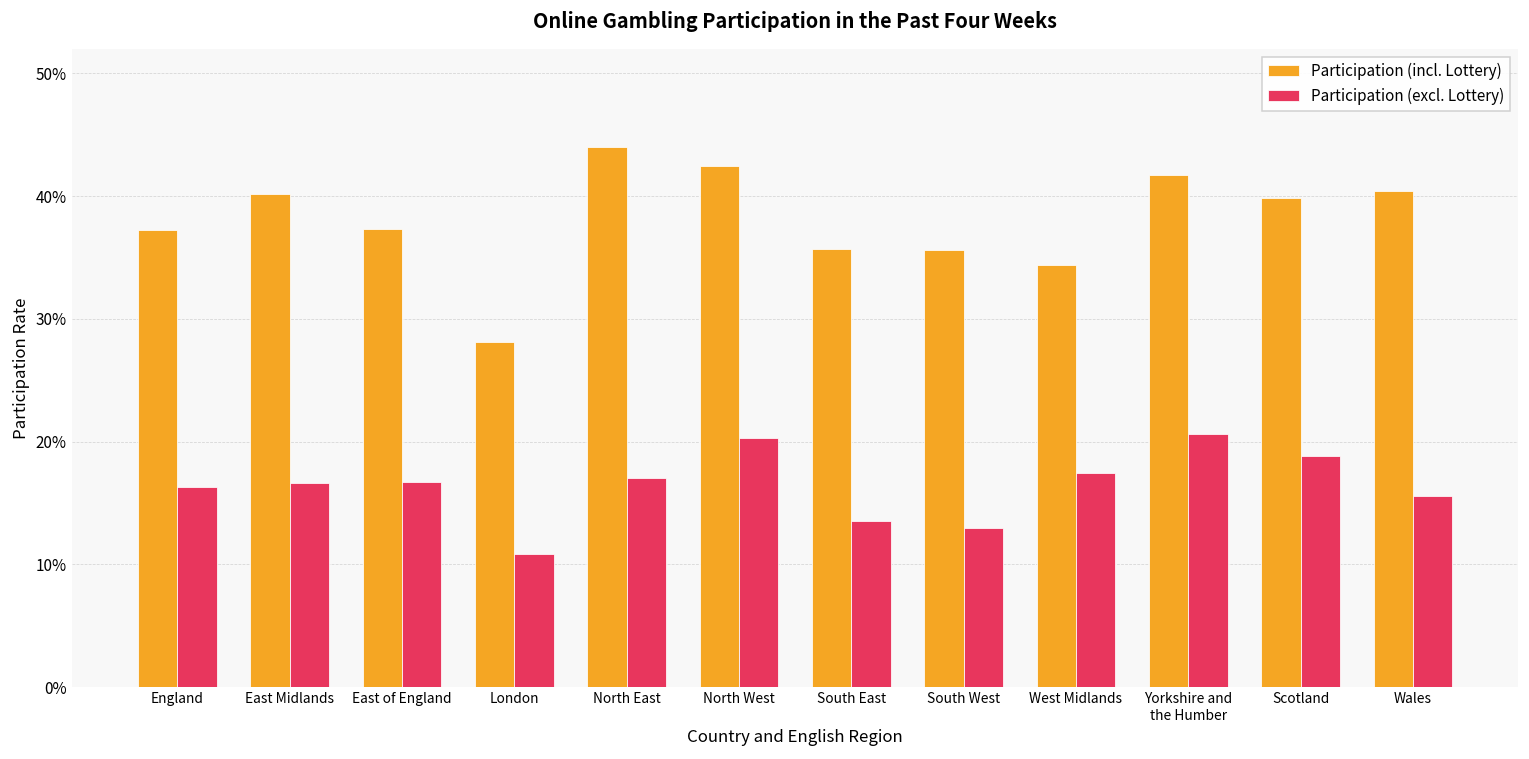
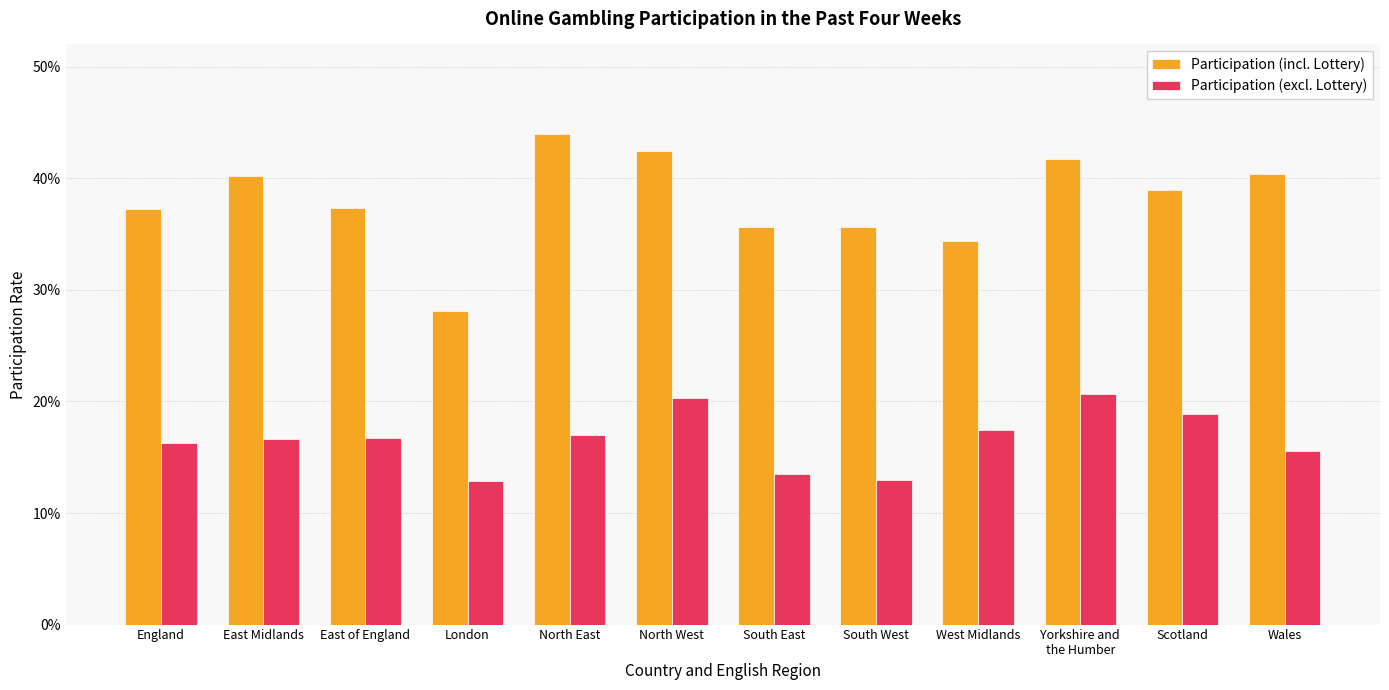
Participation (excl. Lottery), London: 10.8% -> 12.9%
Participation (incl. Lottery), Scotland: 39.8% -> 39.0%
